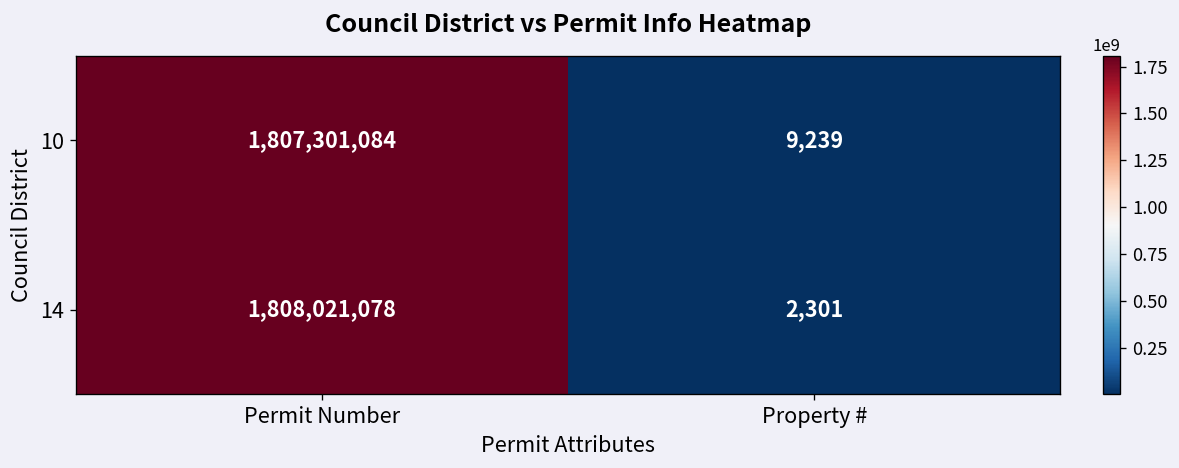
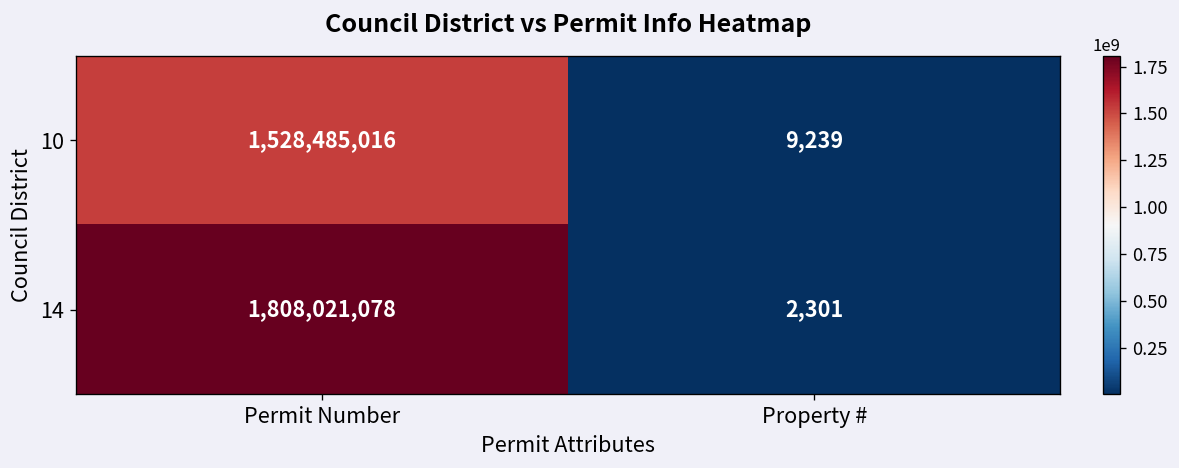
10, Permit Number: 1,807,301,084 -> 1,528,485,016
